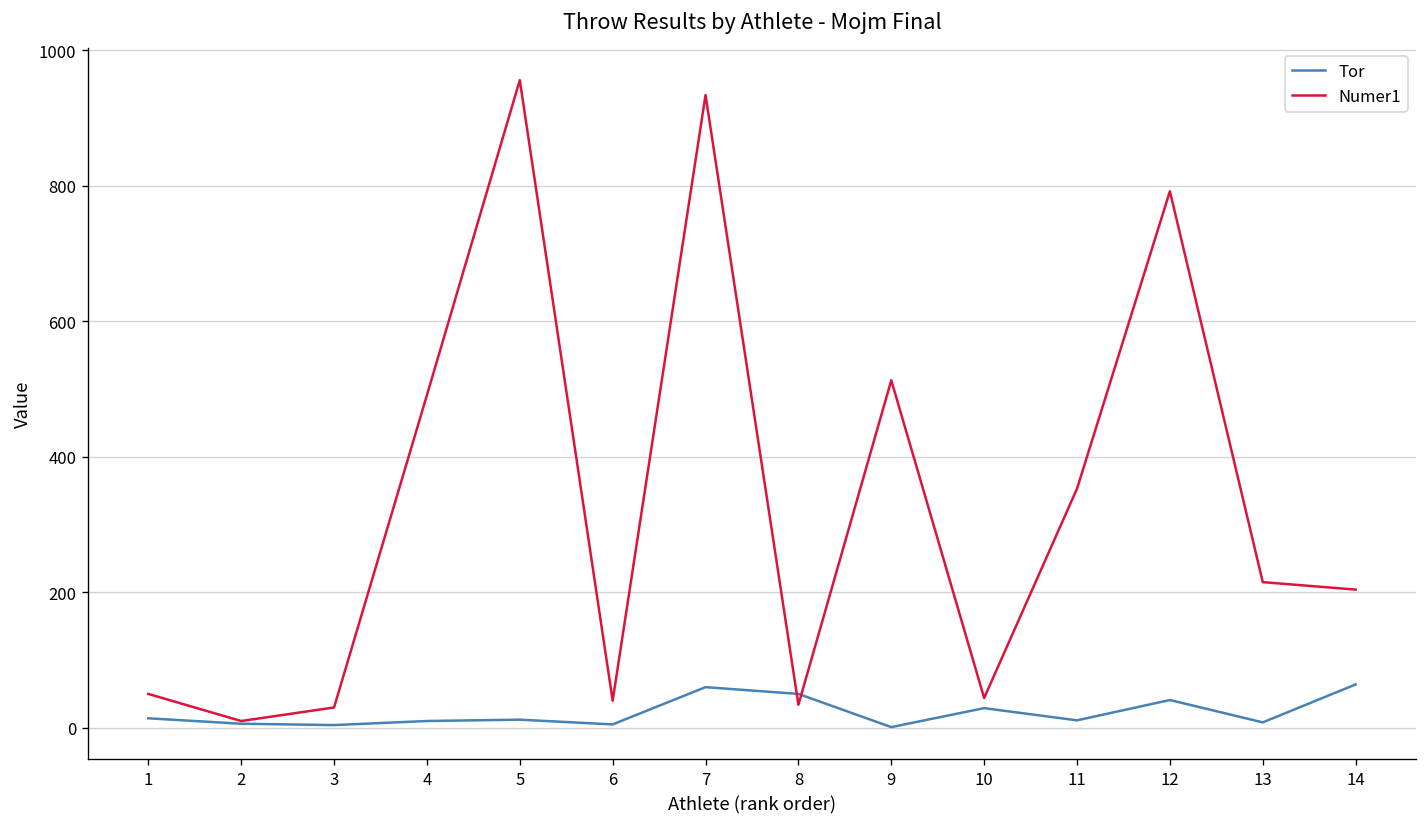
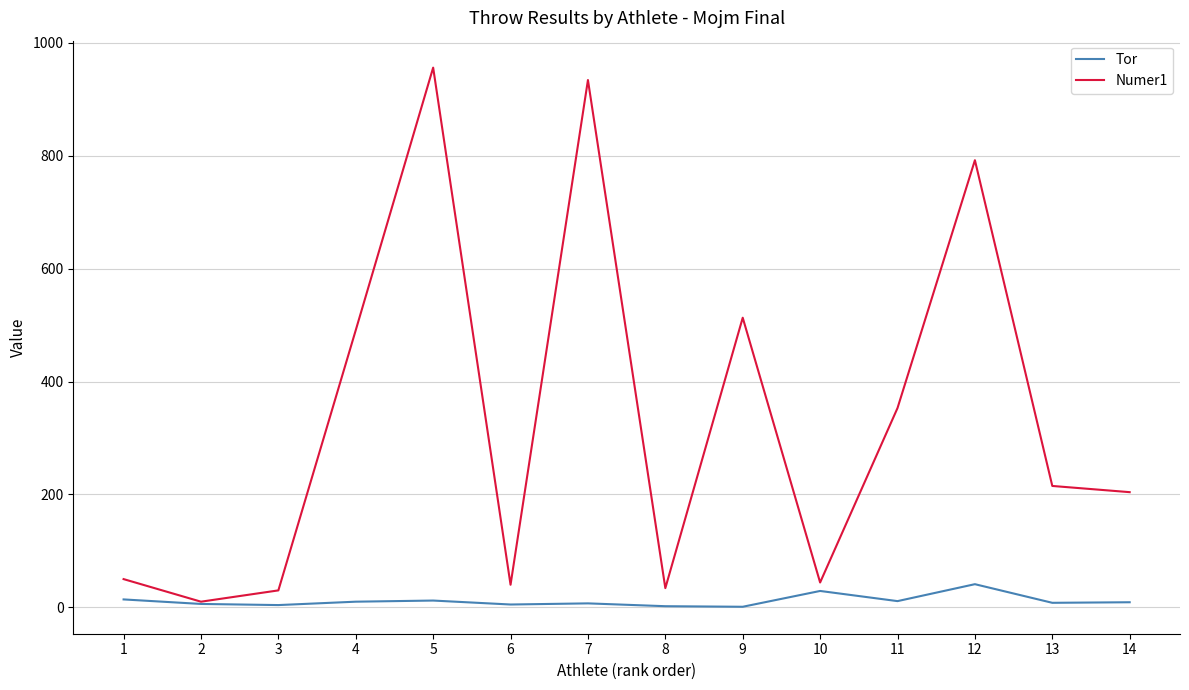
Tor, 7: 60 -> 10
Tor, 8: 50 -> 0
Tor, 14: 60 -> 10
